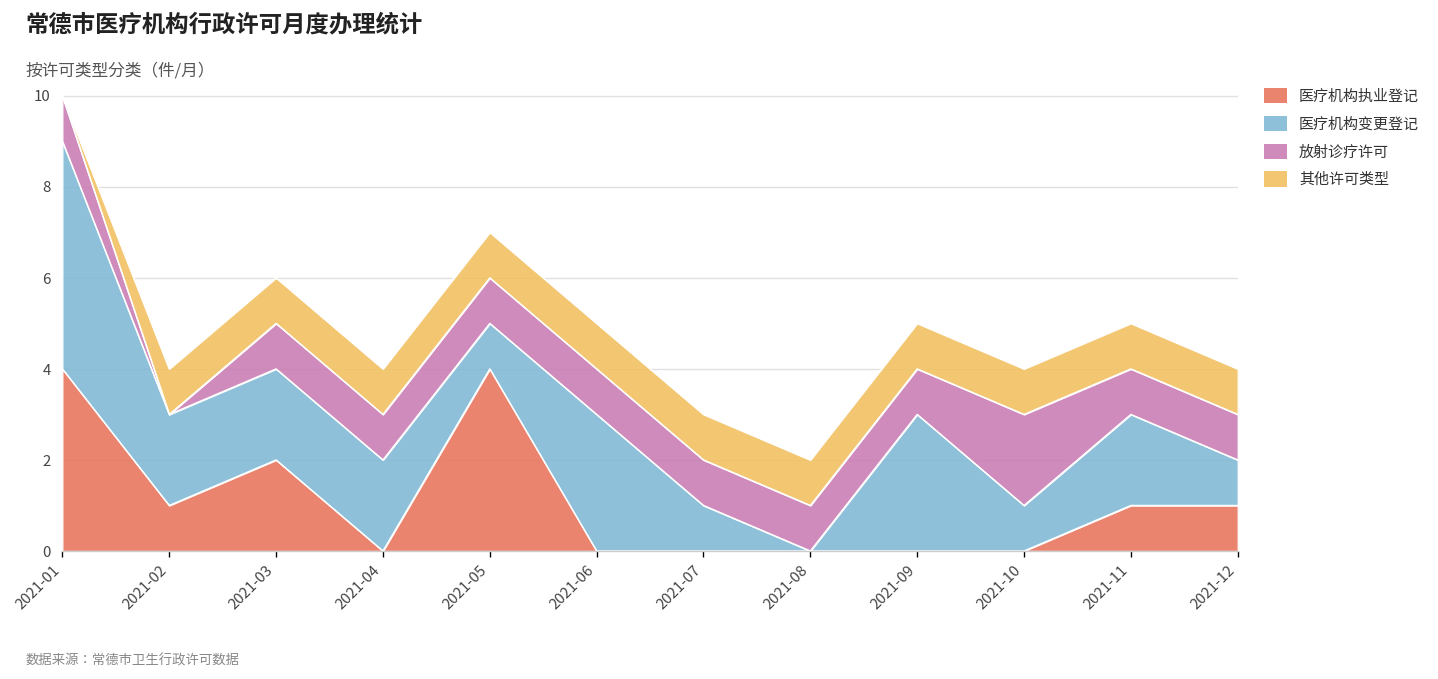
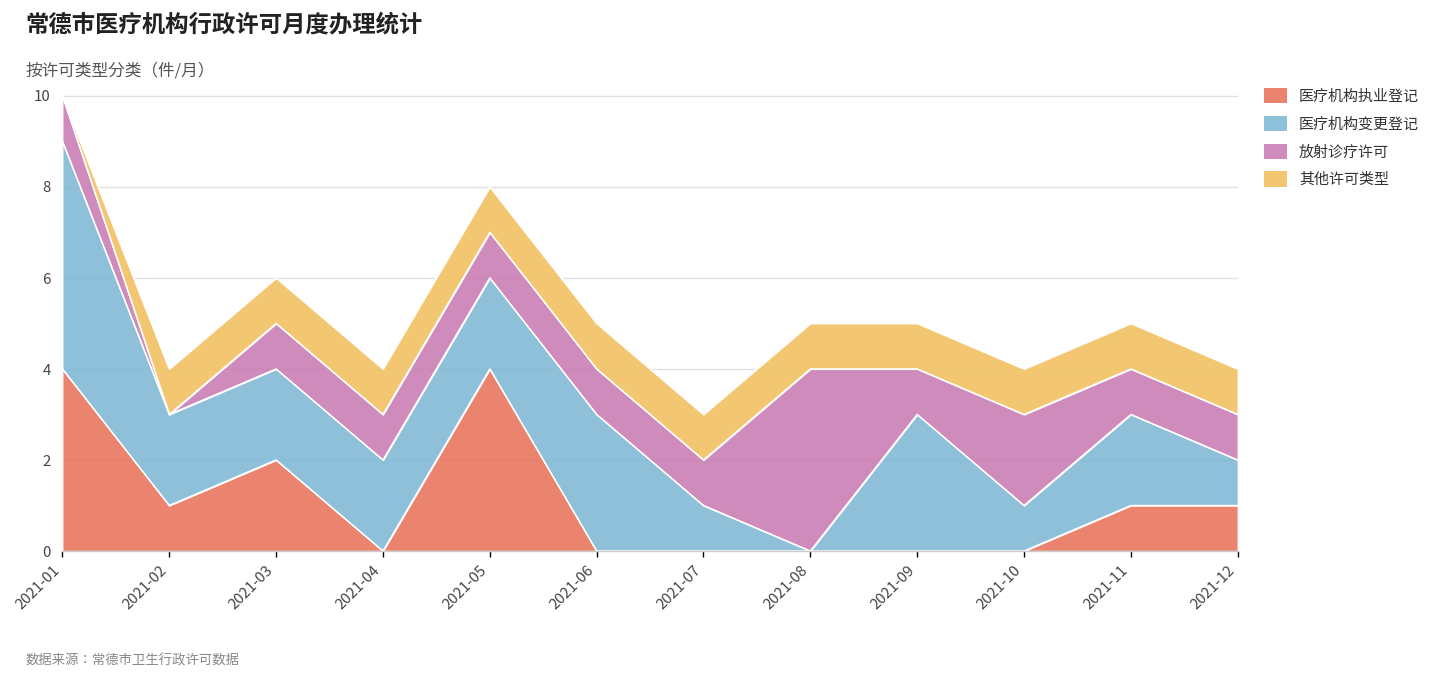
医疗机构变更登记, 2021-05: 1 -> 2
放射诊疗许可, 2021-08: 1 -> 4
